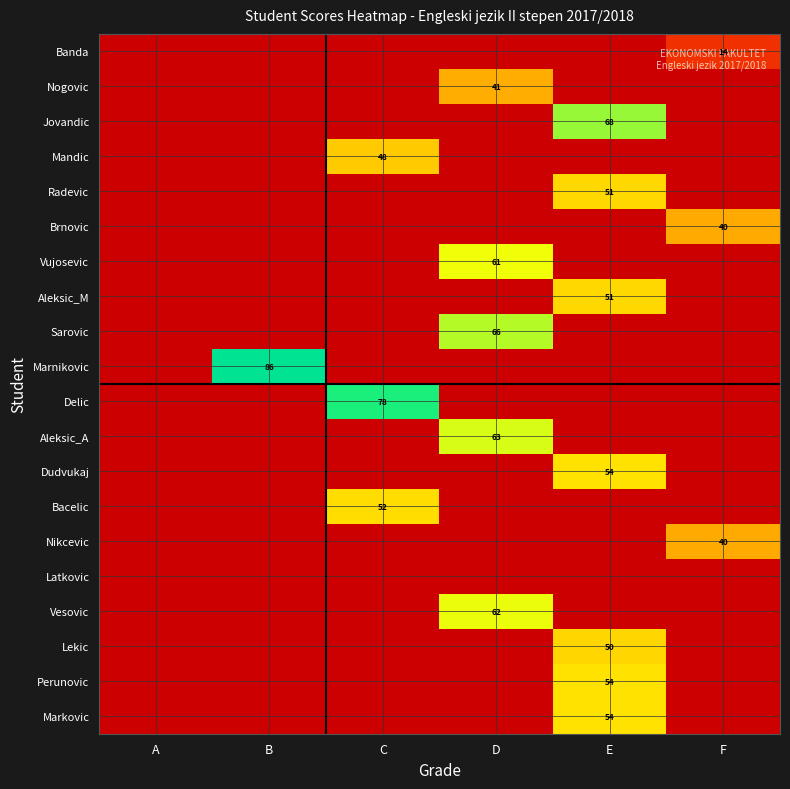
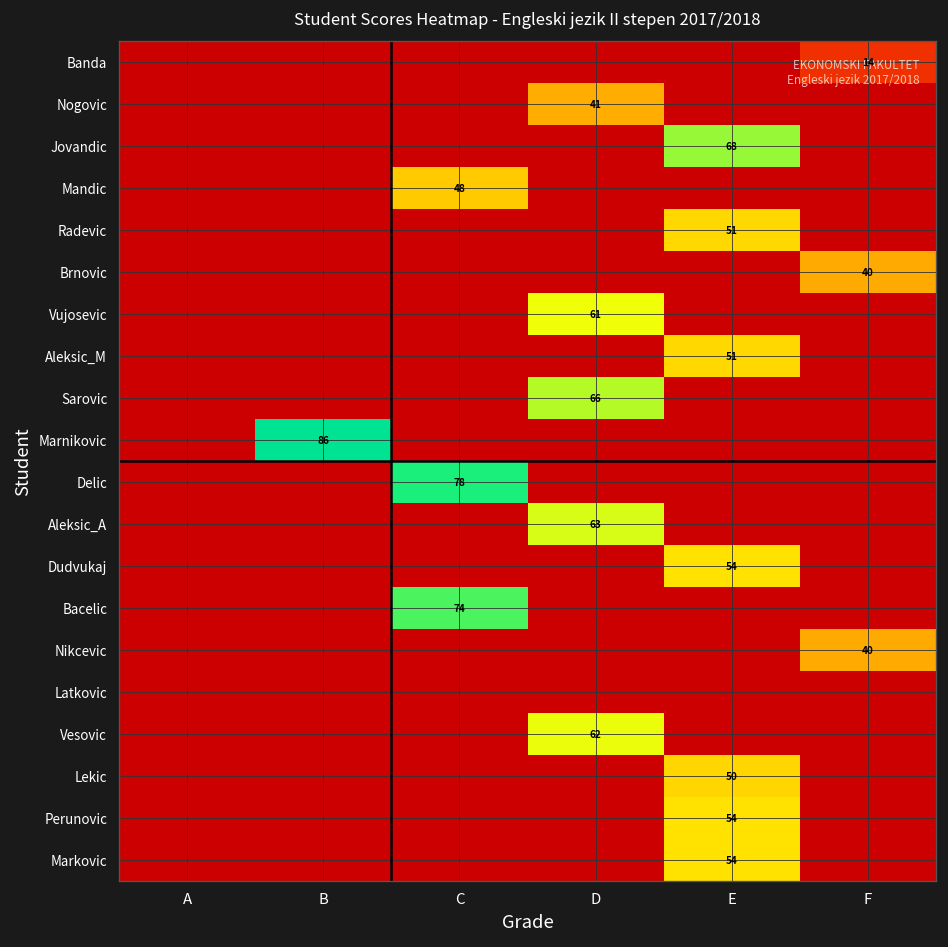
Bacelic, C: 52 -> 74
